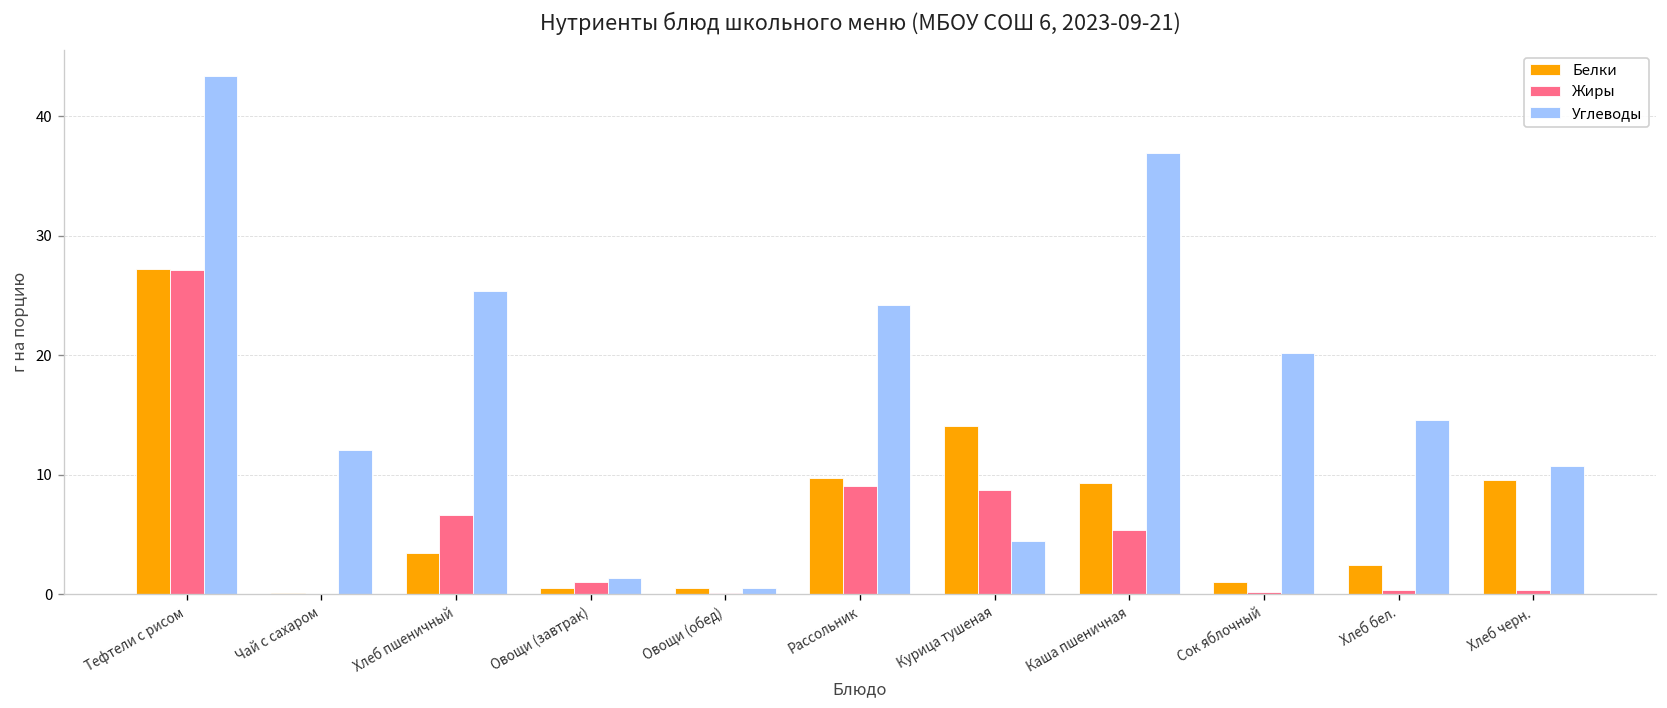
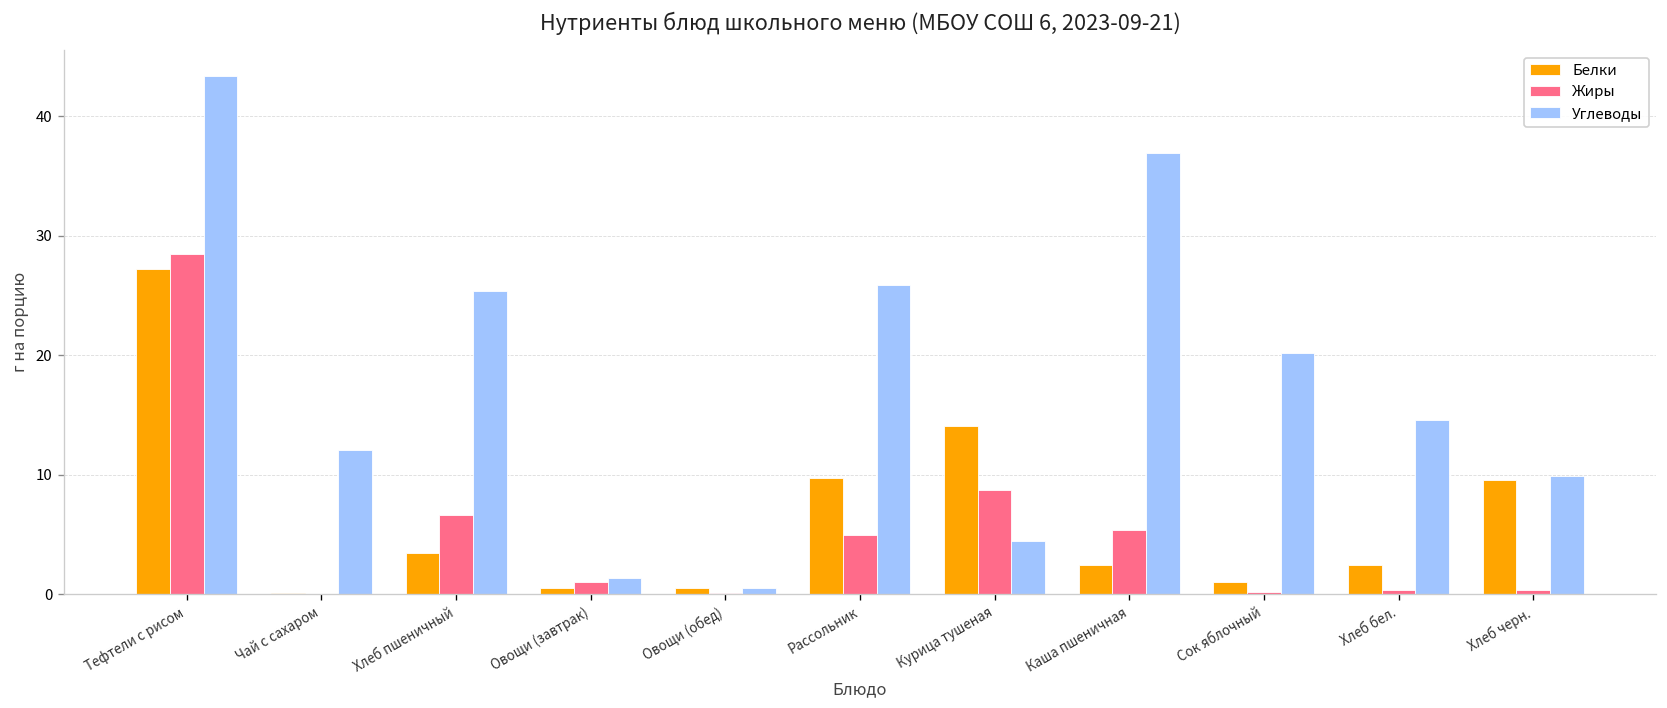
Жиры, Тефтели с рисом: 27 -> 28
Жиры, Рассольник: 9 -> 5
Углеводы, Рассольник: 24 -> 26
Белки, Каша пшеничная: 9 -> 2
Углеводы, Хлеб черн.: 11 -> 10
